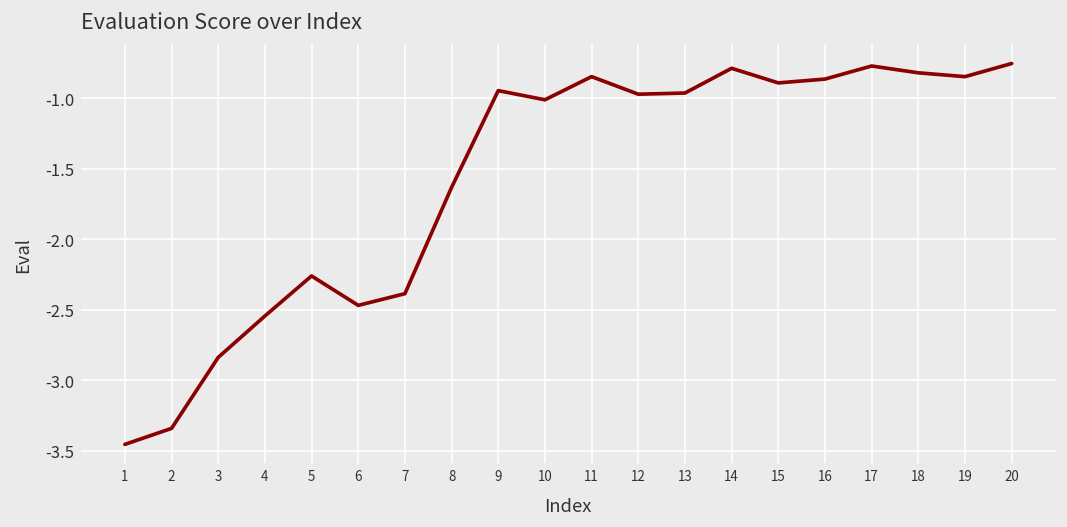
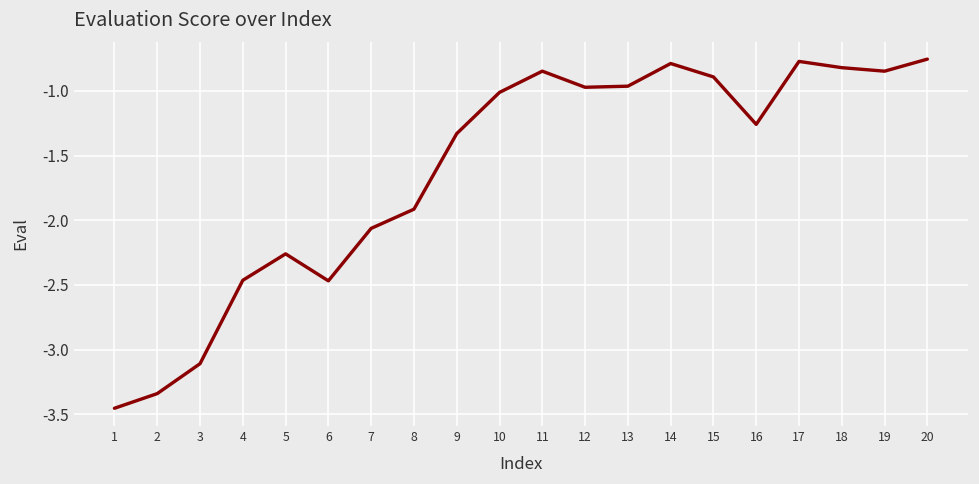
3: -2.84 -> -3.11
4: -2.54 -> -2.46
7: -2.39 -> -2.06
8: -1.63 -> -1.91
9: -0.95 -> -1.33
16: -0.86 -> -1.26
